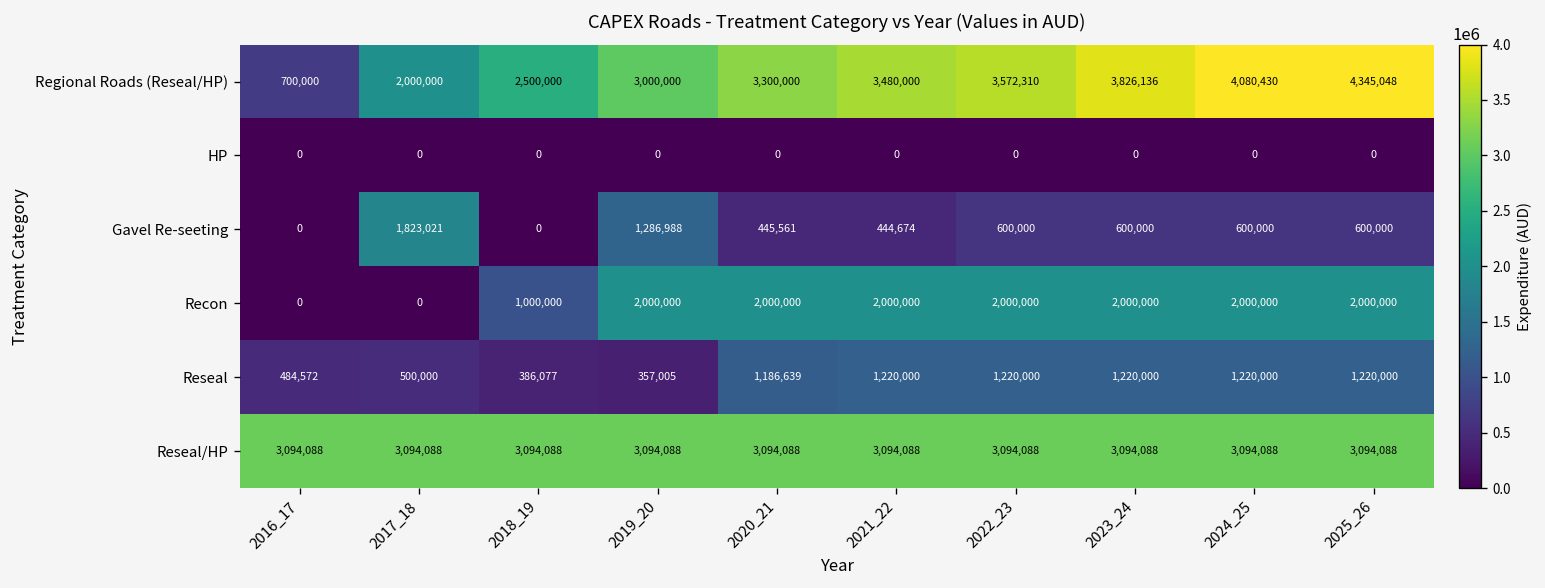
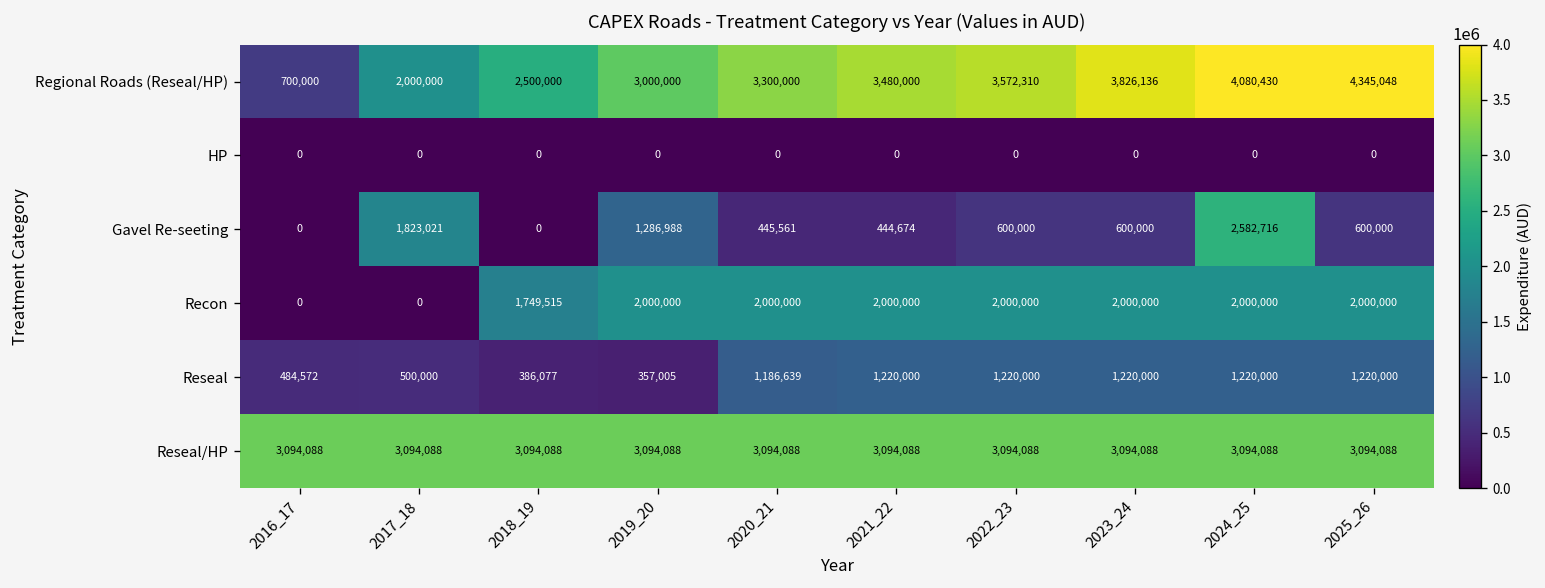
Gavel Re-seeting, 2024_25: 600,000 -> 2,582,716
Recon, 2018_19: 1,000,000 -> 1,749,515
